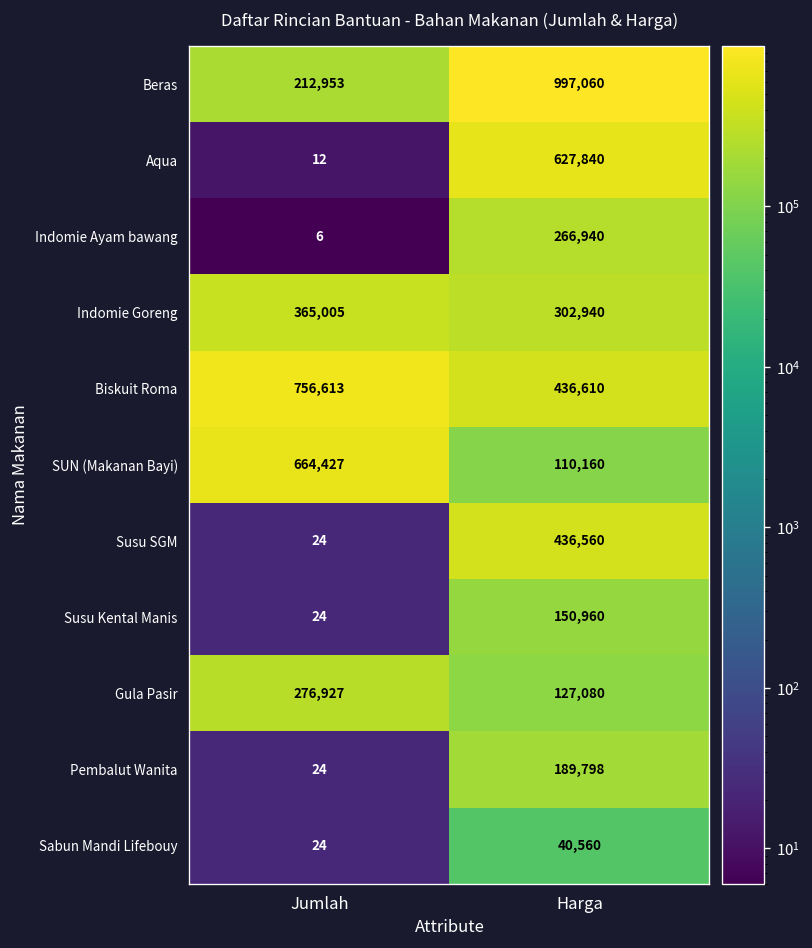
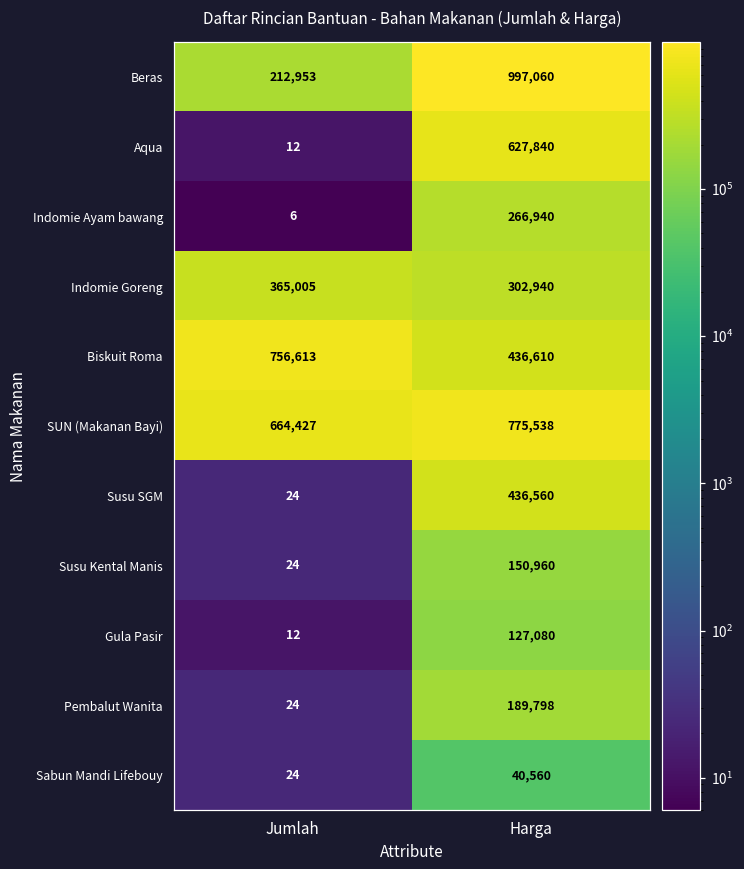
SUN (Makanan Bayi), Harga: 110,160 -> 775,538
Gula Pasir, Jumlah: 276,927 -> 12
